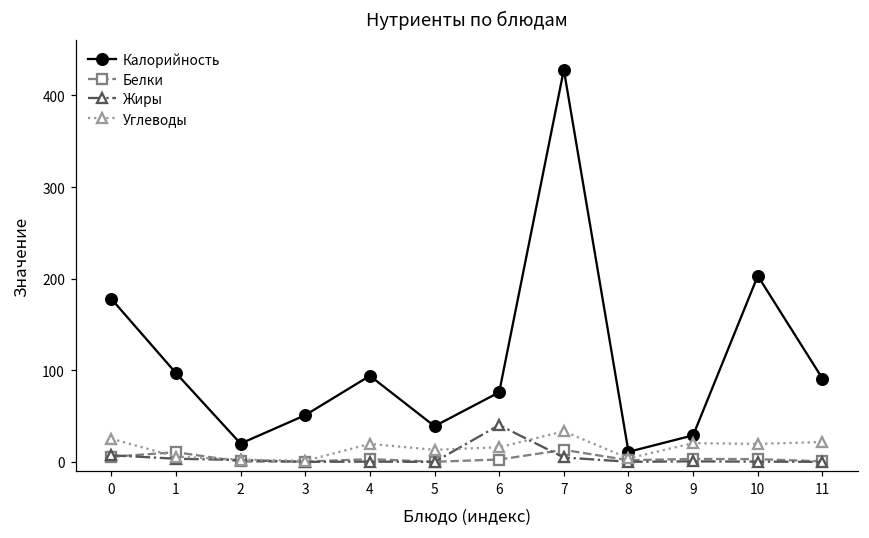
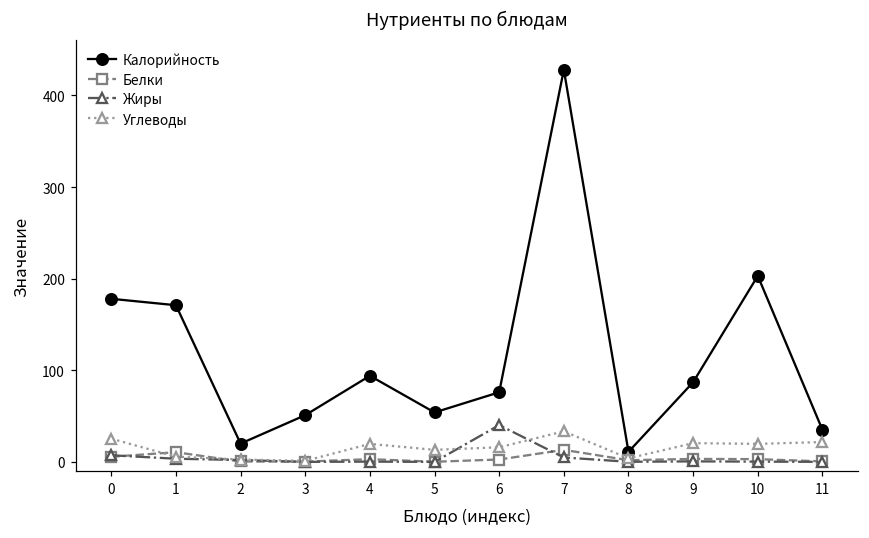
Калорийность, 1: 100 -> 170
Калорийность, 5: 40 -> 50
Калорийность, 9: 30 -> 90
Калорийность, 11: 90 -> 40
